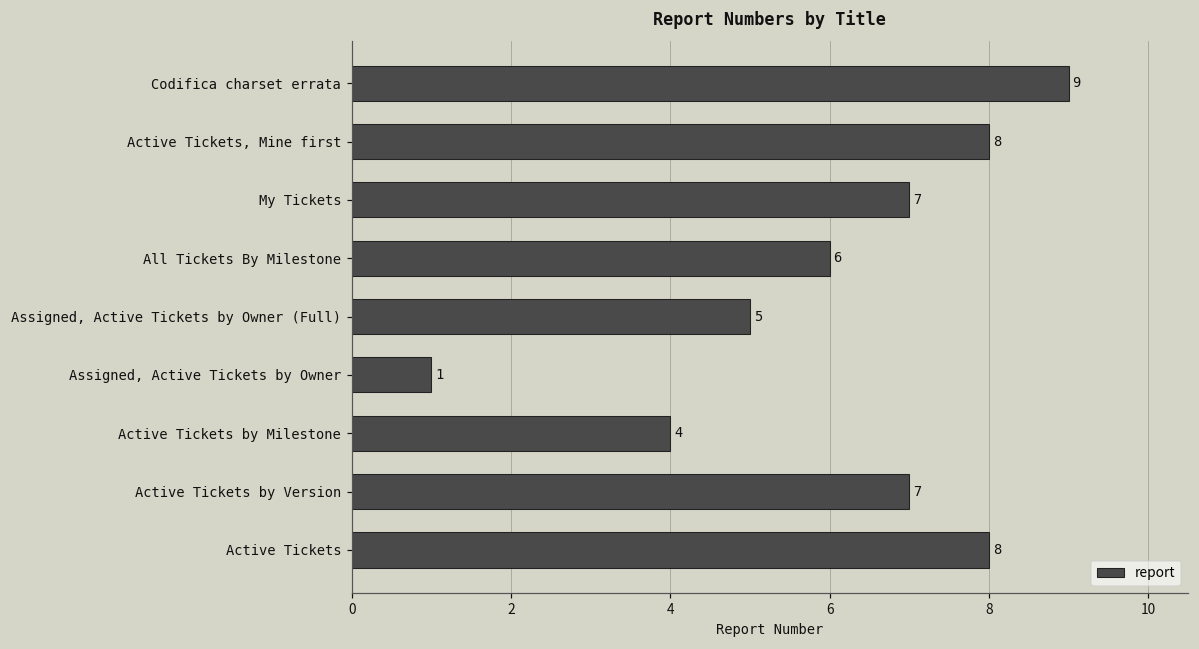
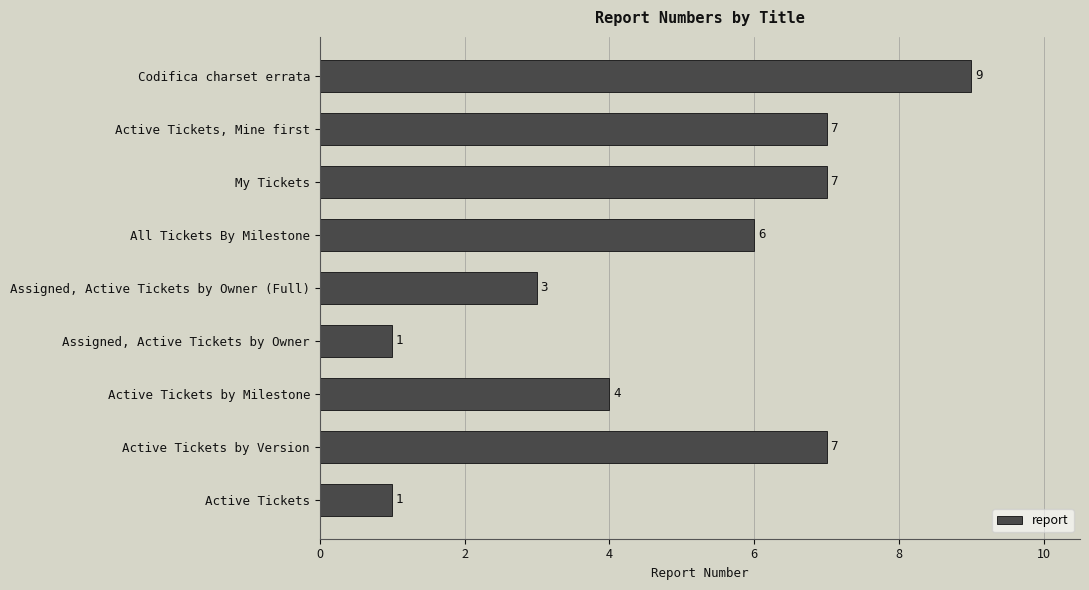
Active Tickets, Mine first: 8 -> 7
Assigned, Active Tickets by Owner (Full): 5 -> 3
Active Tickets: 8 -> 1
